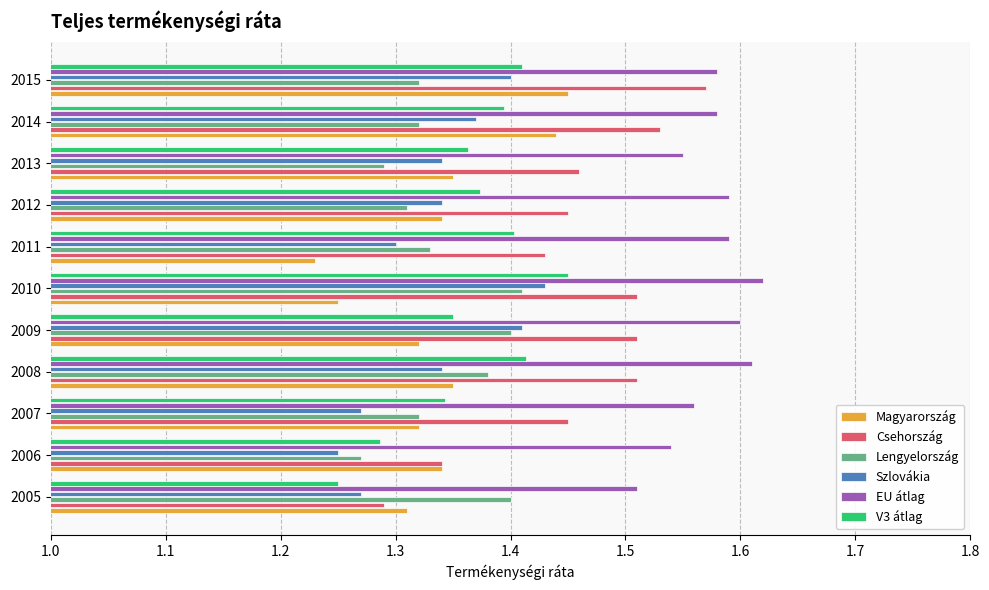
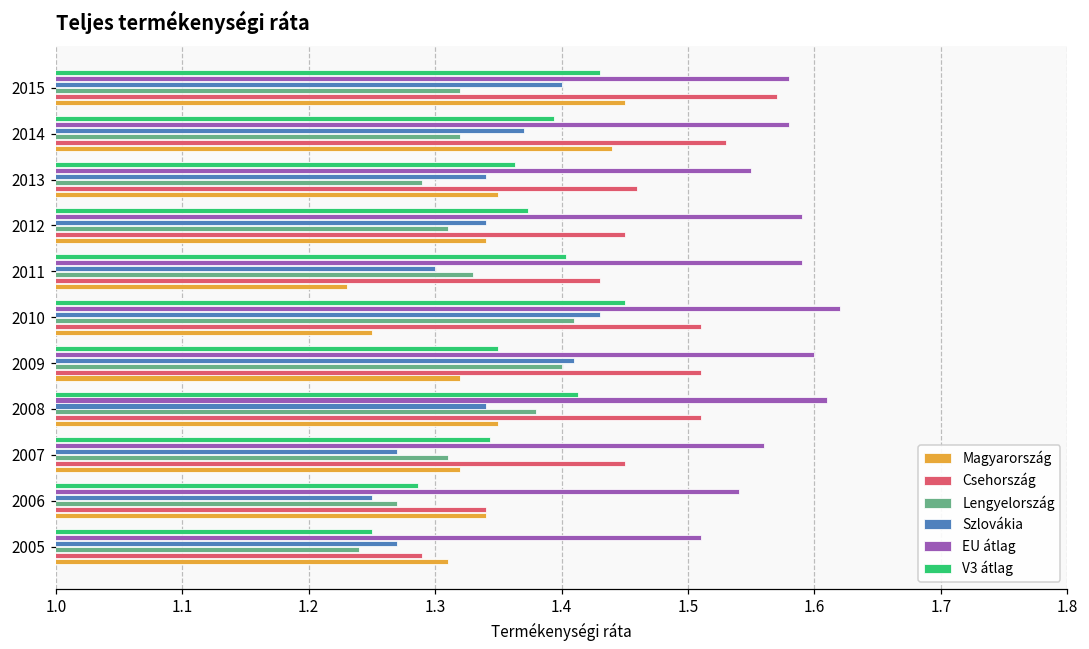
V3 átlag, 2015: 1.41 -> 1.43
Lengyelország, 2007: 1.32 -> 1.31
Lengyelország, 2005: 1.40 -> 1.24
